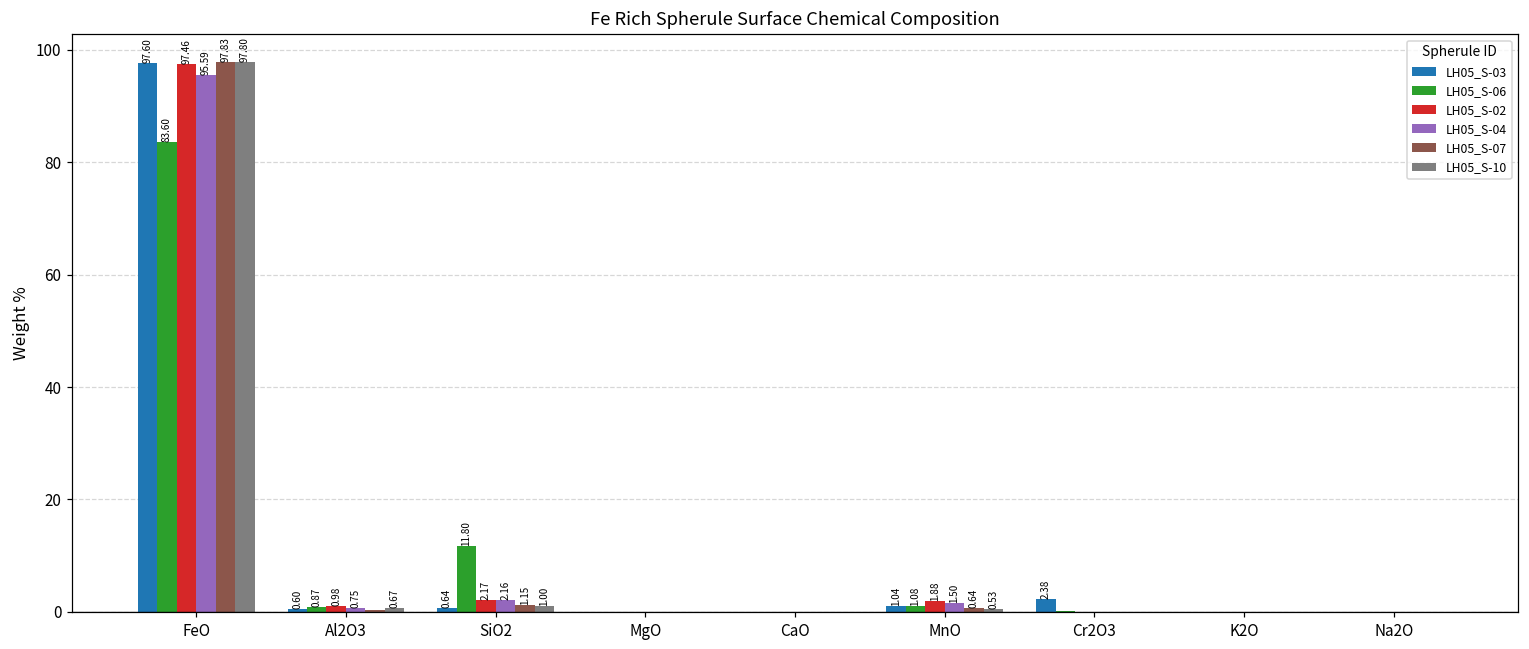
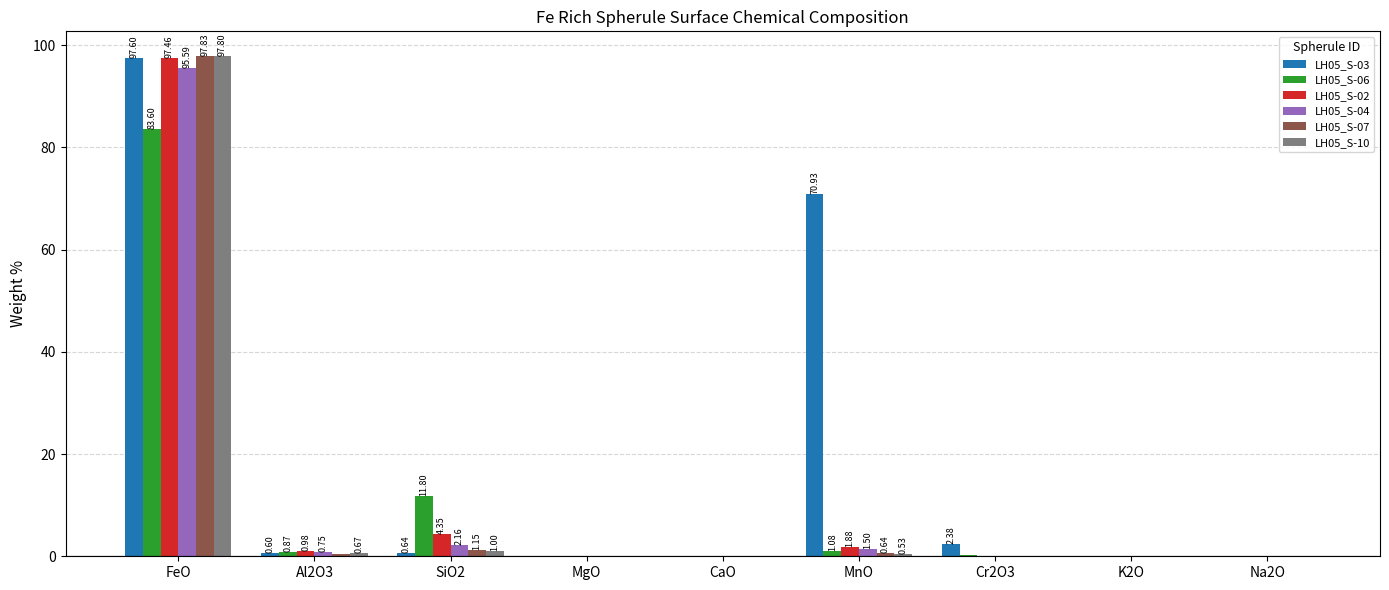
LH05_S-02, SiO2: 2.17 -> 4.35
LH05_S-03, MnO: 1.04 -> 70.93
